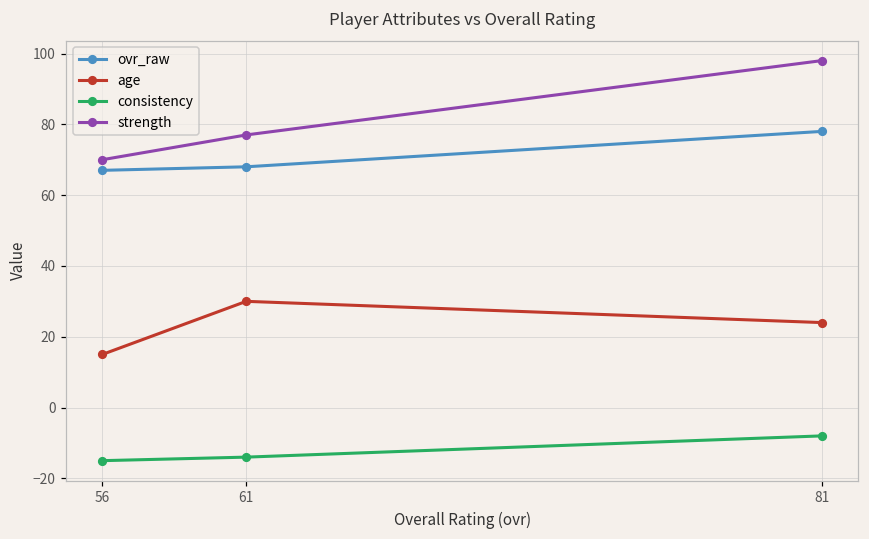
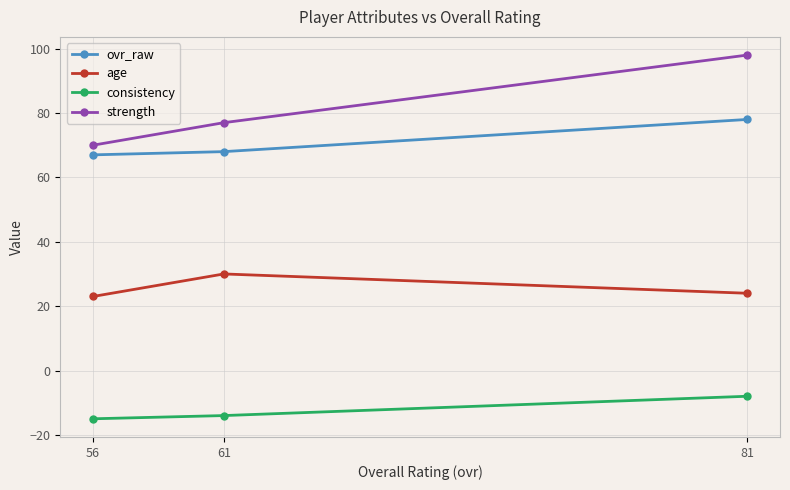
age, 56: 15 -> 23
